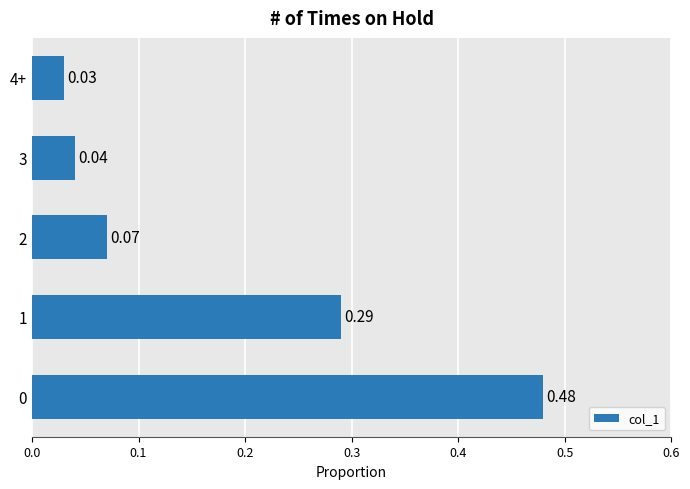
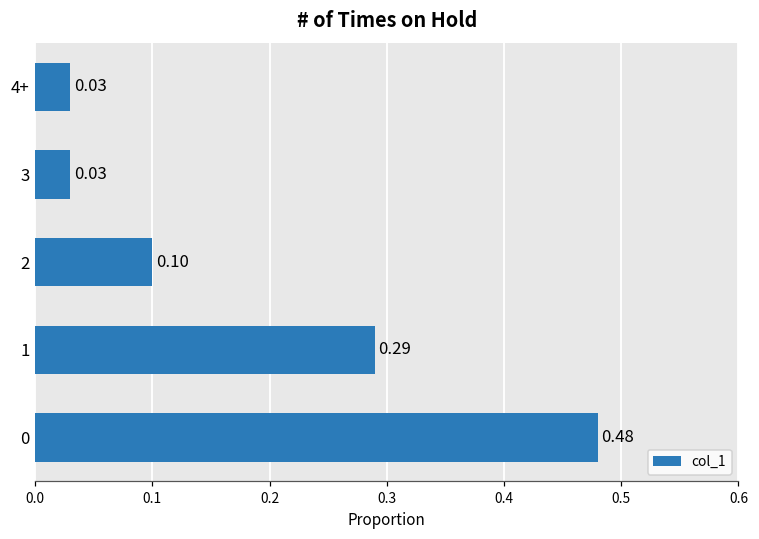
3: 0.04 -> 0.03
2: 0.07 -> 0.10
